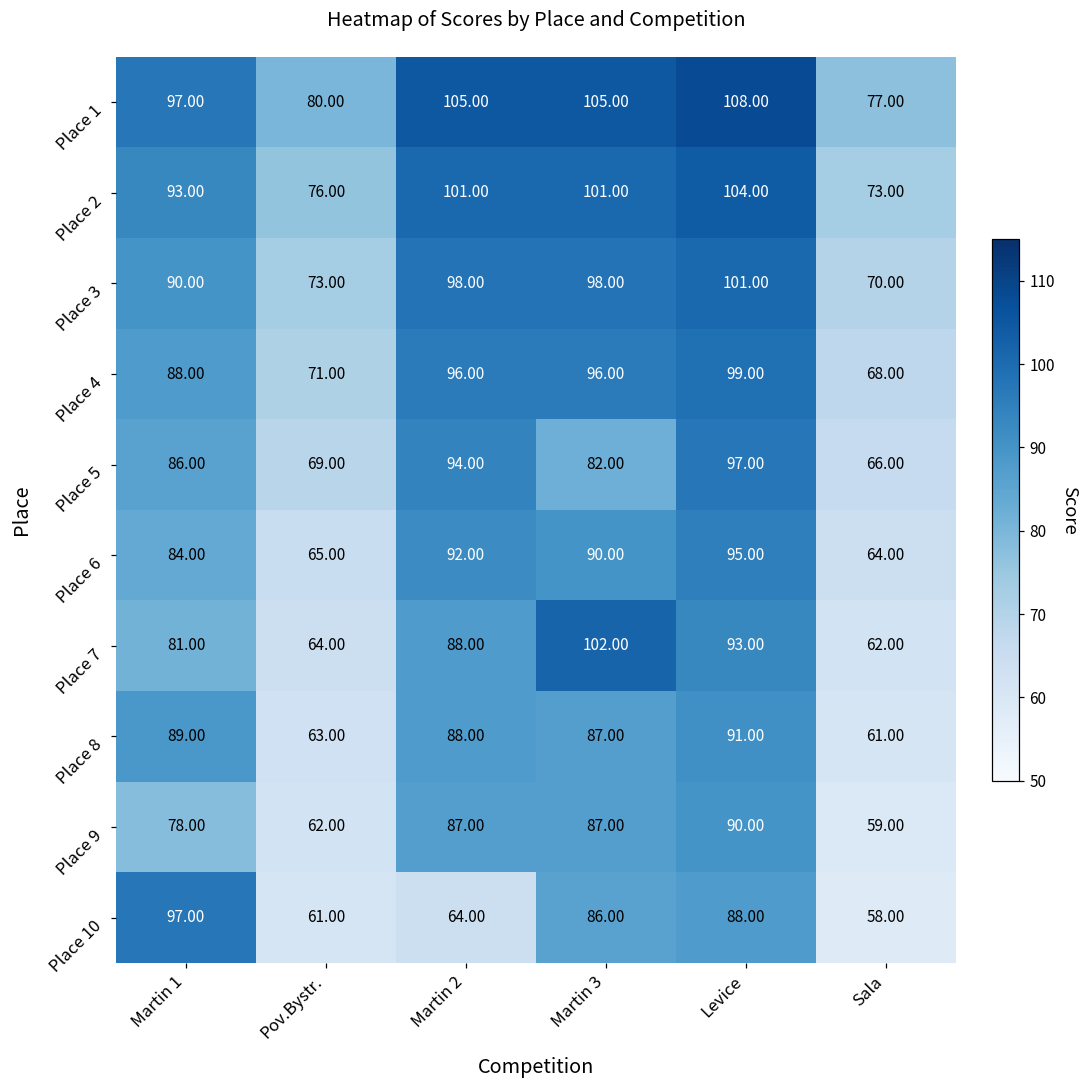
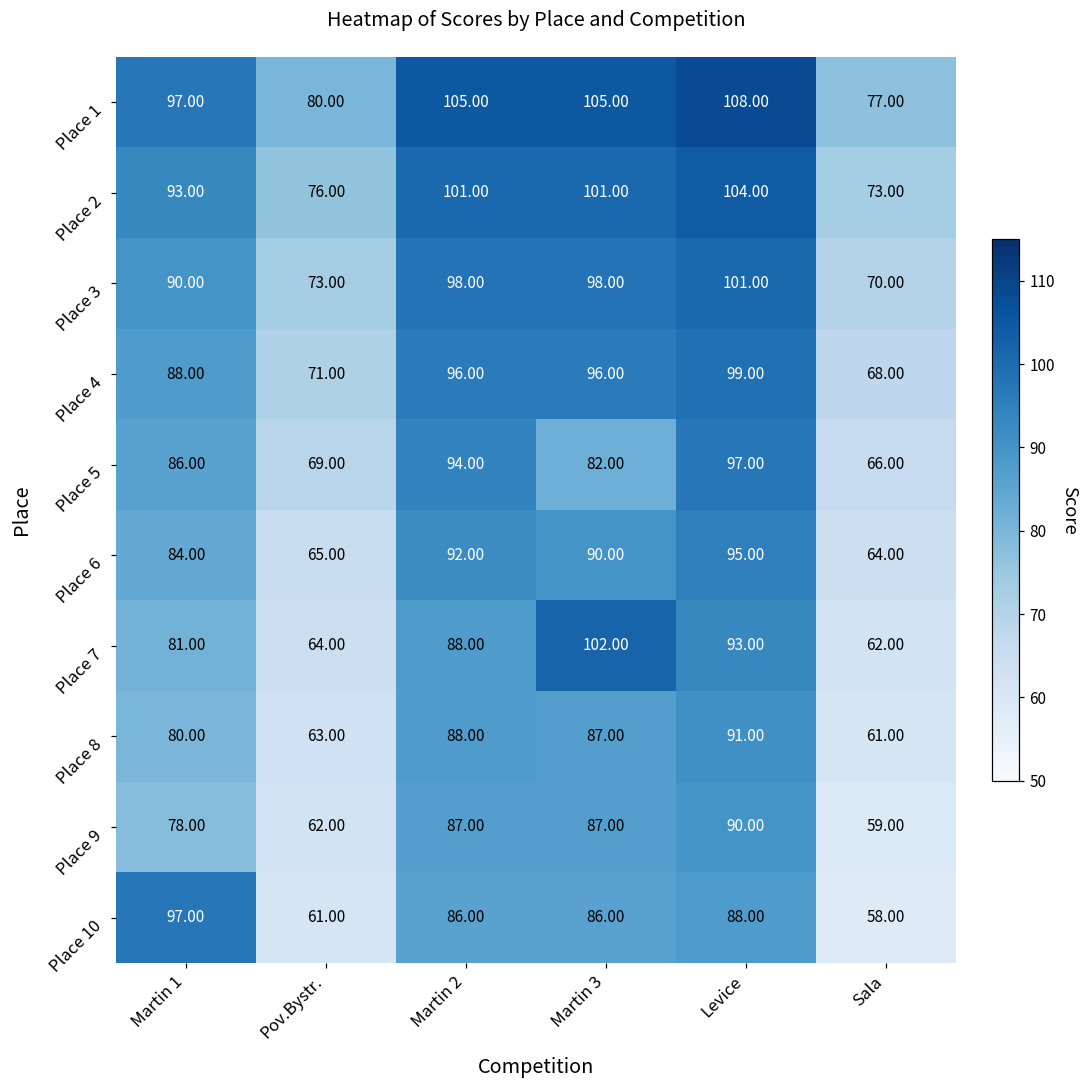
Place 8, Martin 1: 89.00 -> 80.00
Place 10, Martin 2: 64.00 -> 86.00
